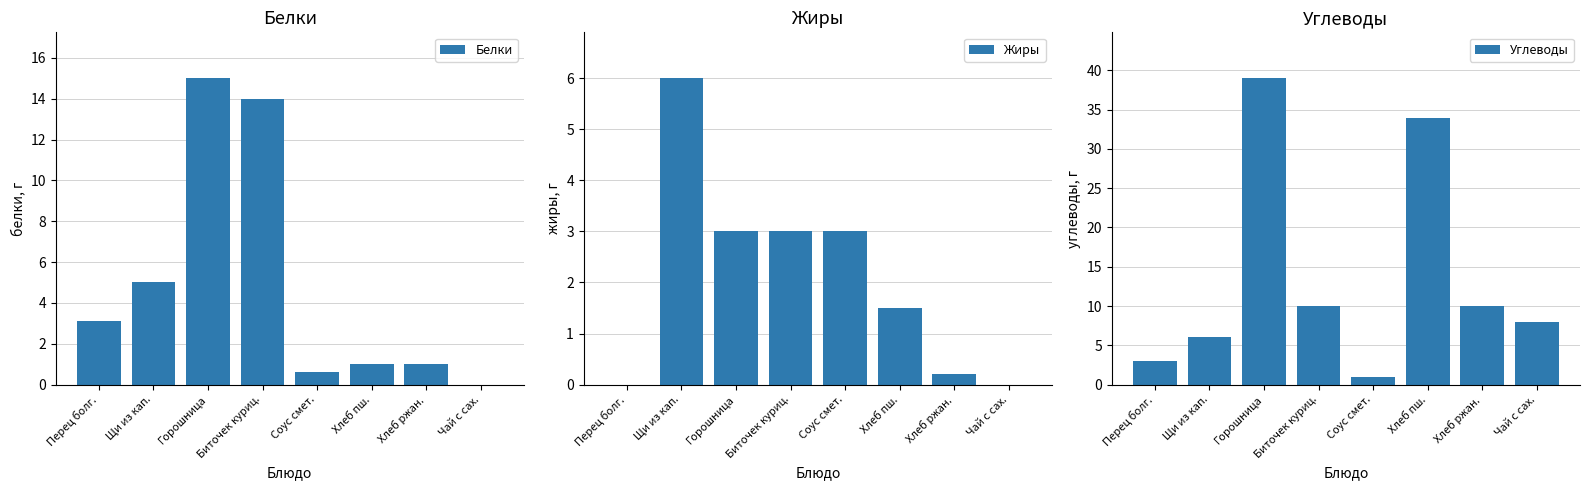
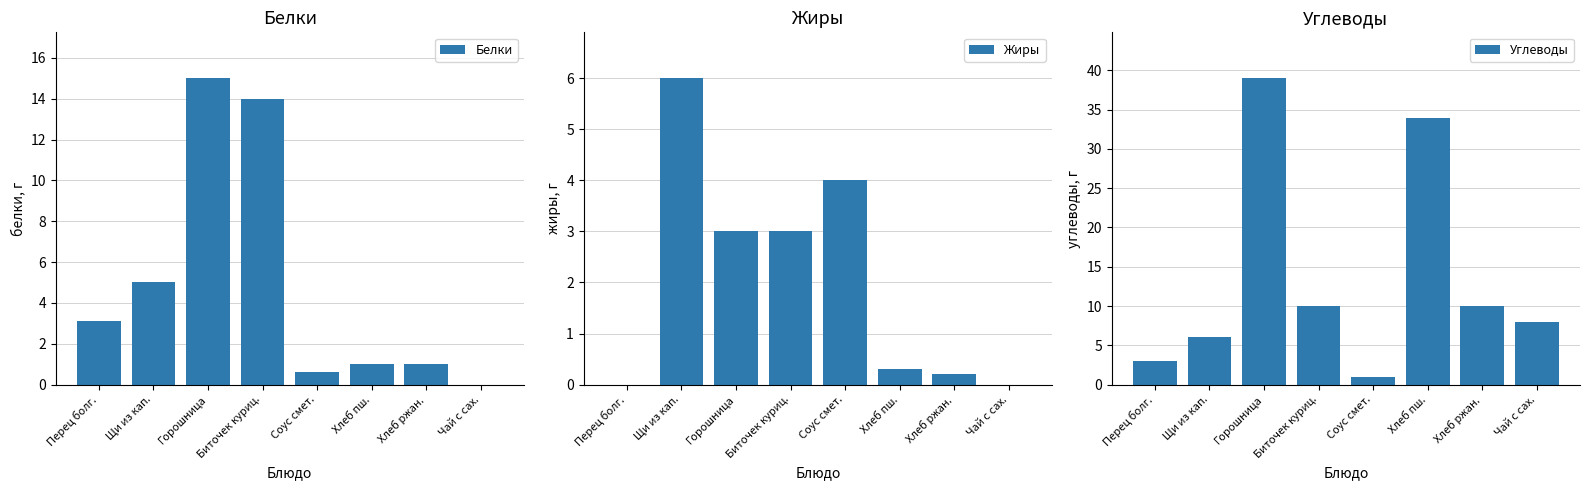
Жиры, Соус смет.: 3 -> 4
Жиры, Хлеб пш.: 1.5 -> 0.3
